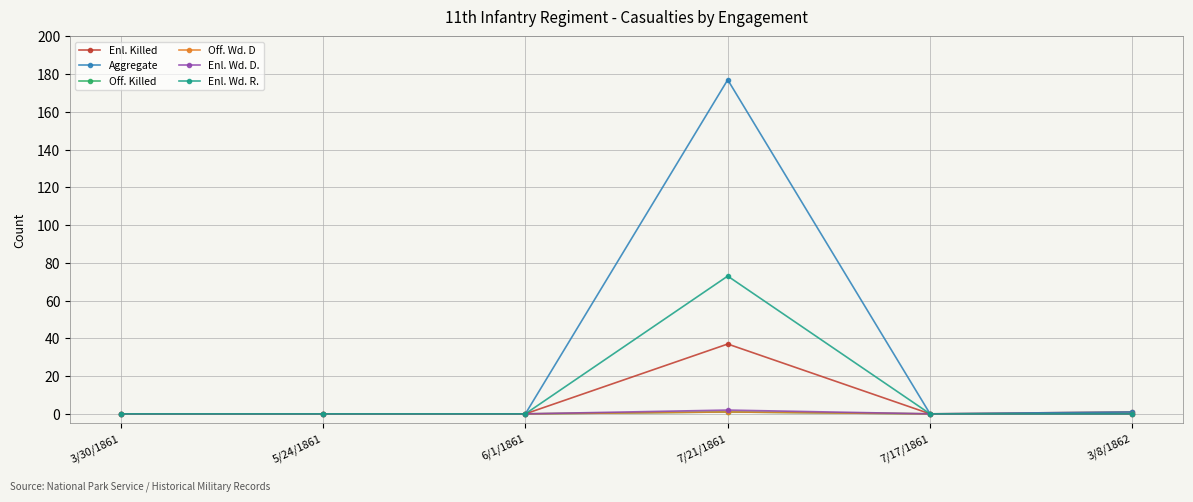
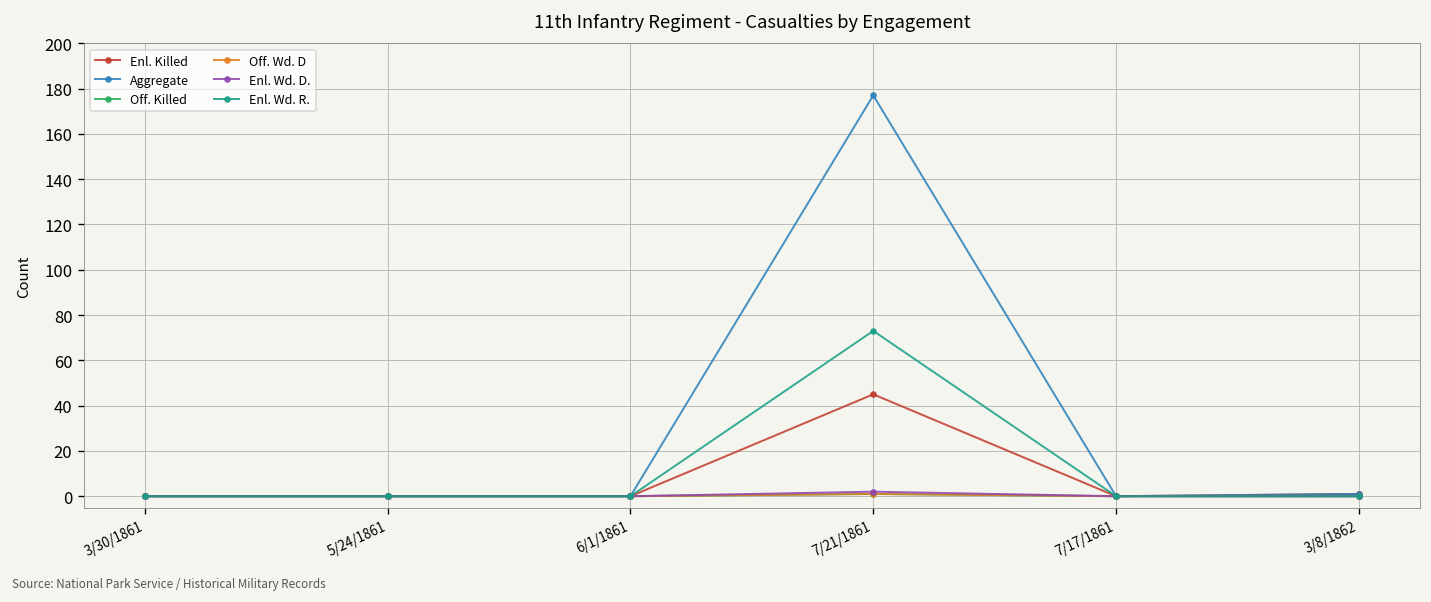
Enl. Killed, 7/21/1861: 37 -> 45
